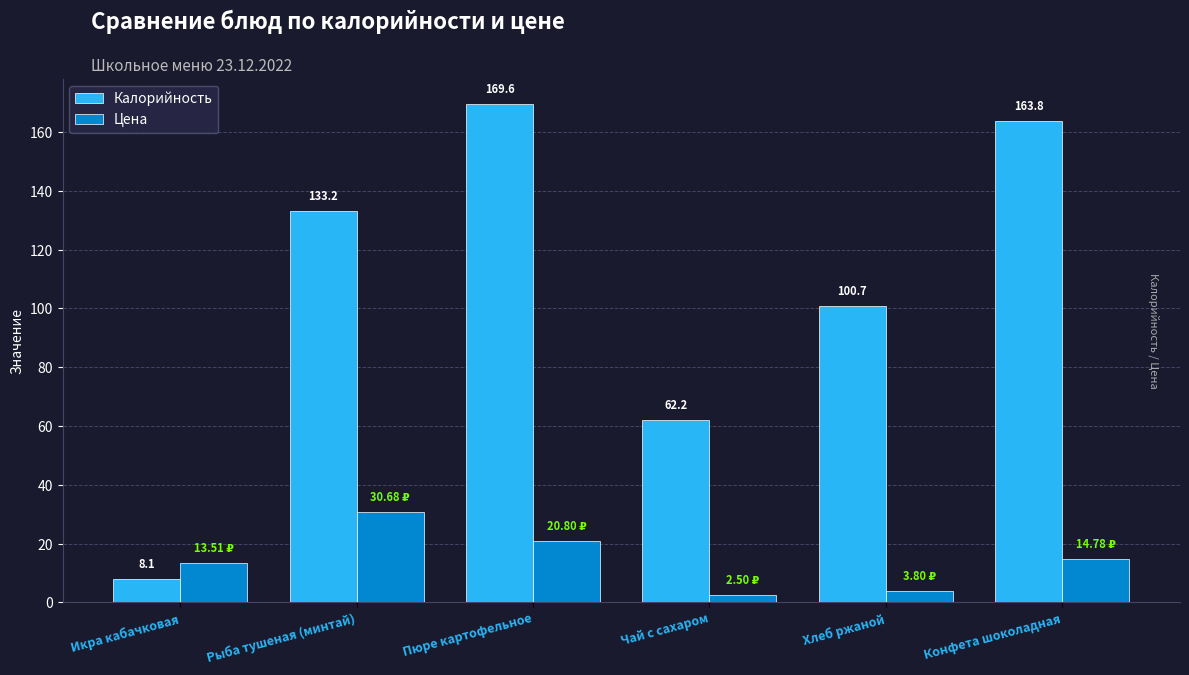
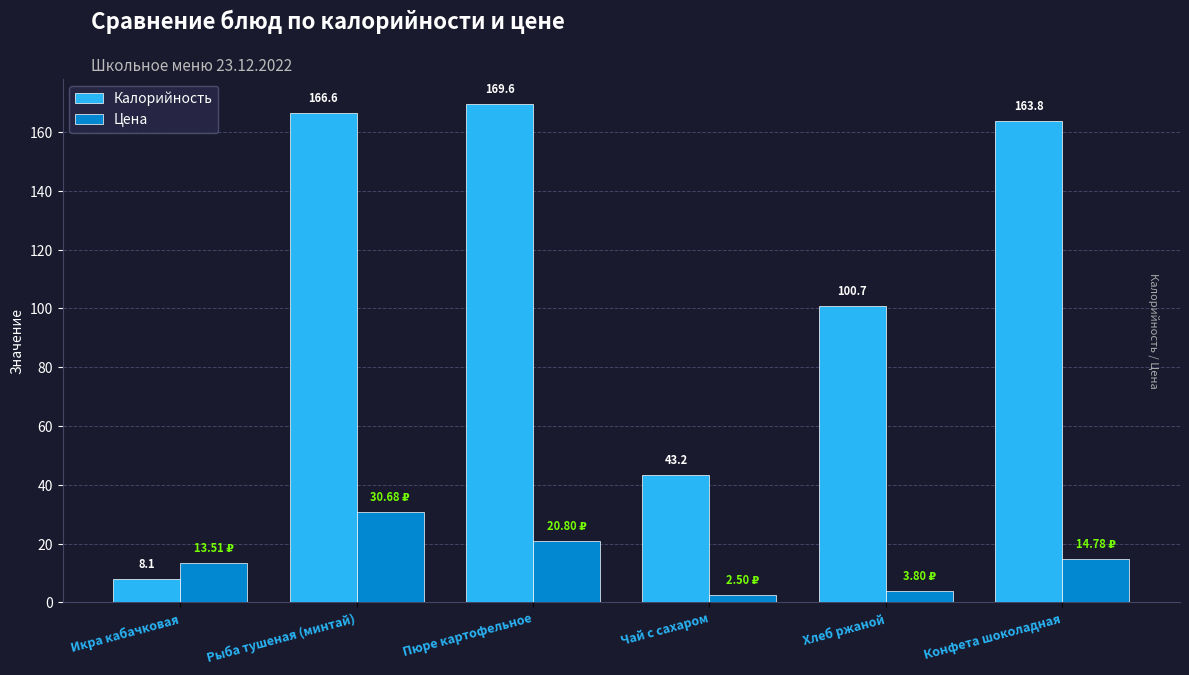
Калорийность, Рыба тушеная (минтай): 133.2 -> 166.6
Калорийность, Чай с сахаром: 62.2 -> 43.2
